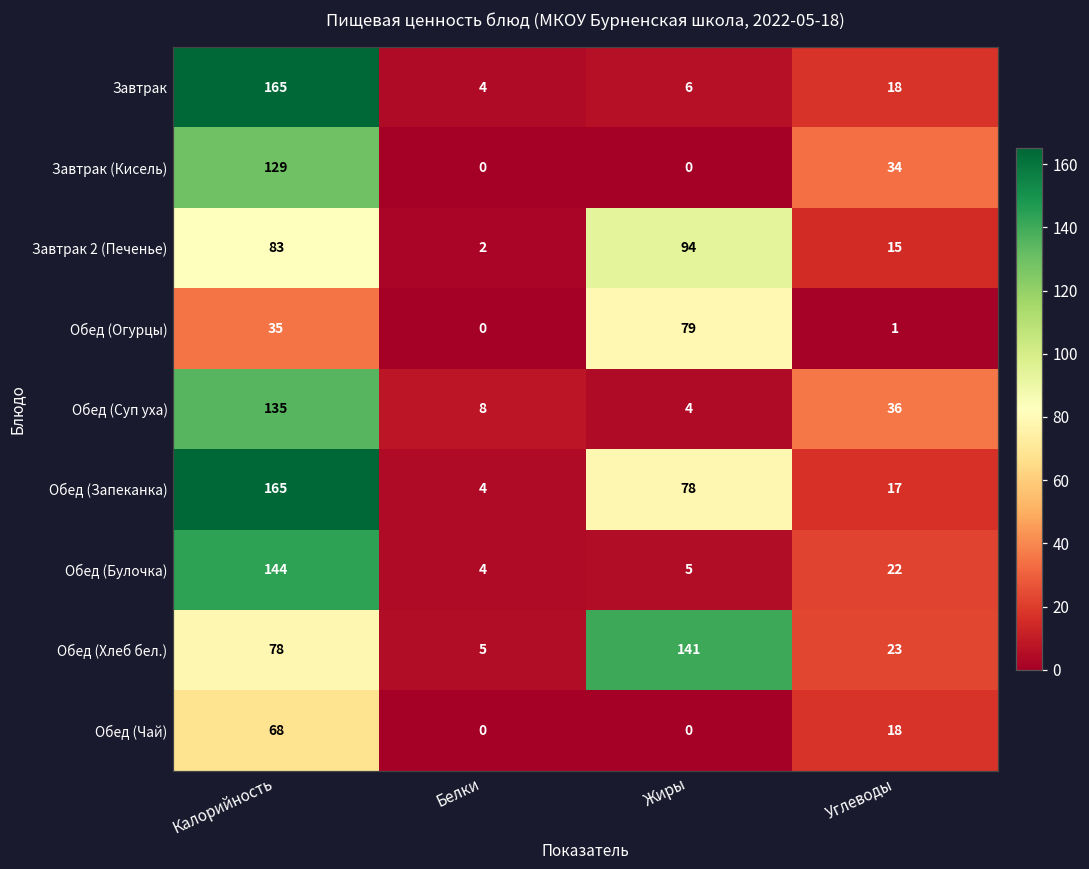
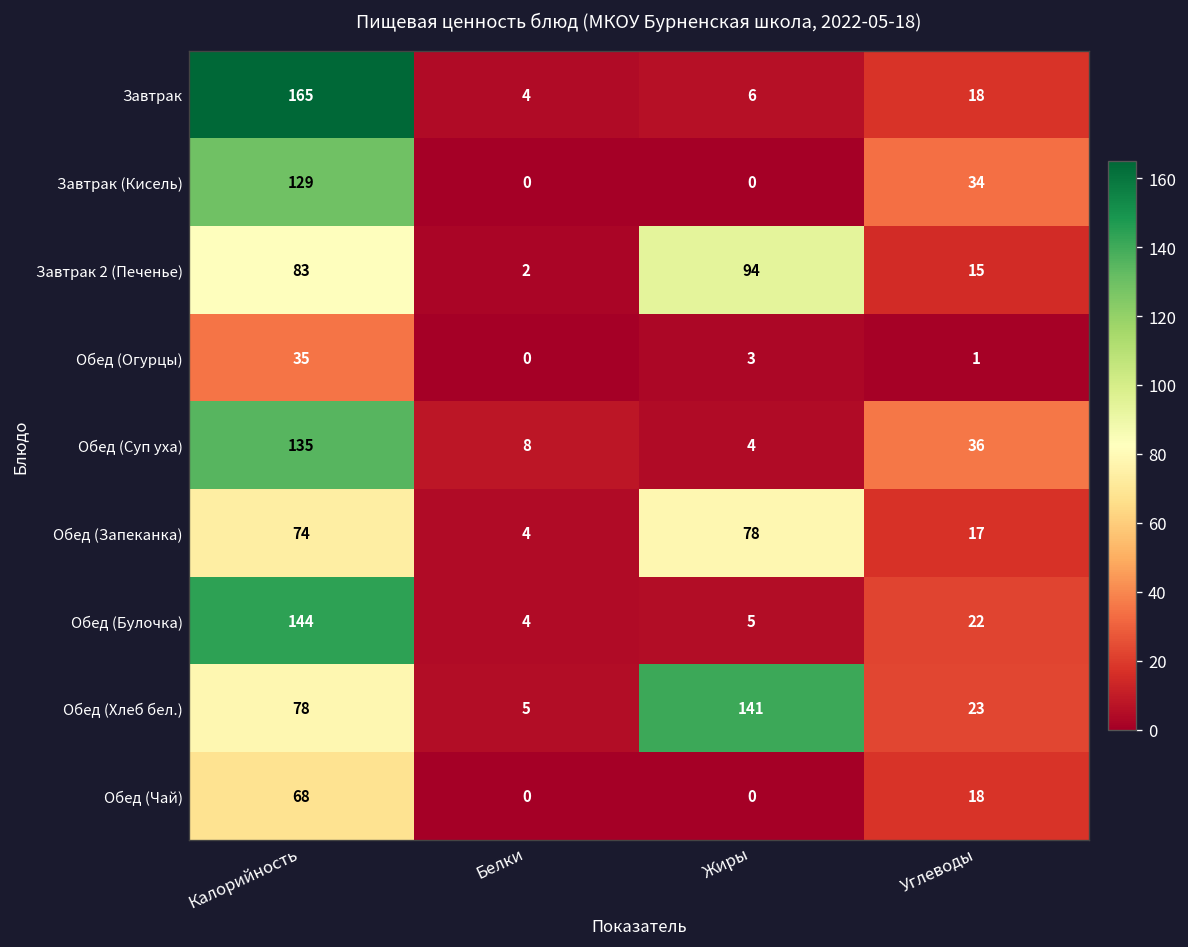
Обед (Огурцы), Жиры: 79 -> 3
Обед (Запеканка), Калорийность: 165 -> 74
